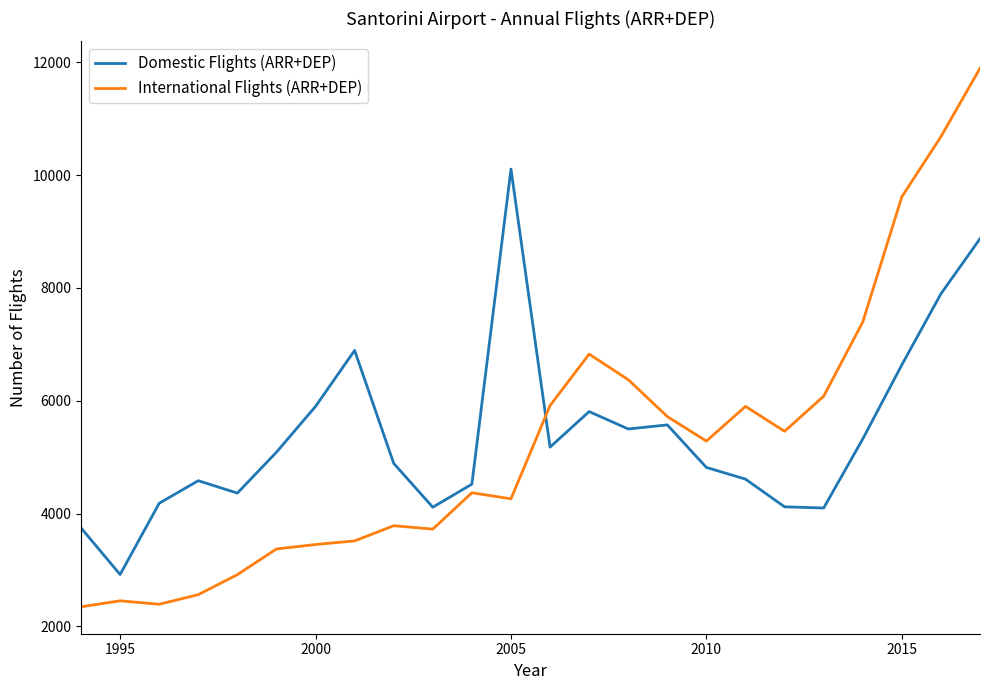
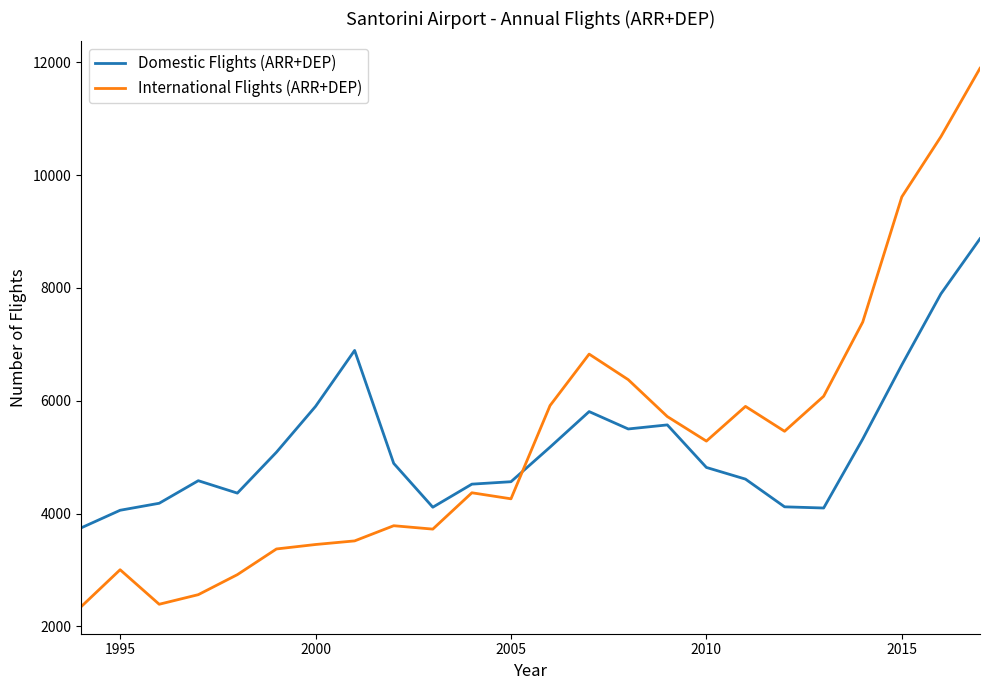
Domestic Flights (ARR+DEP), 1995: 2900 -> 4100
International Flights (ARR+DEP), 1995: 2500 -> 3000
Domestic Flights (ARR+DEP), 2005: 10100 -> 4600
